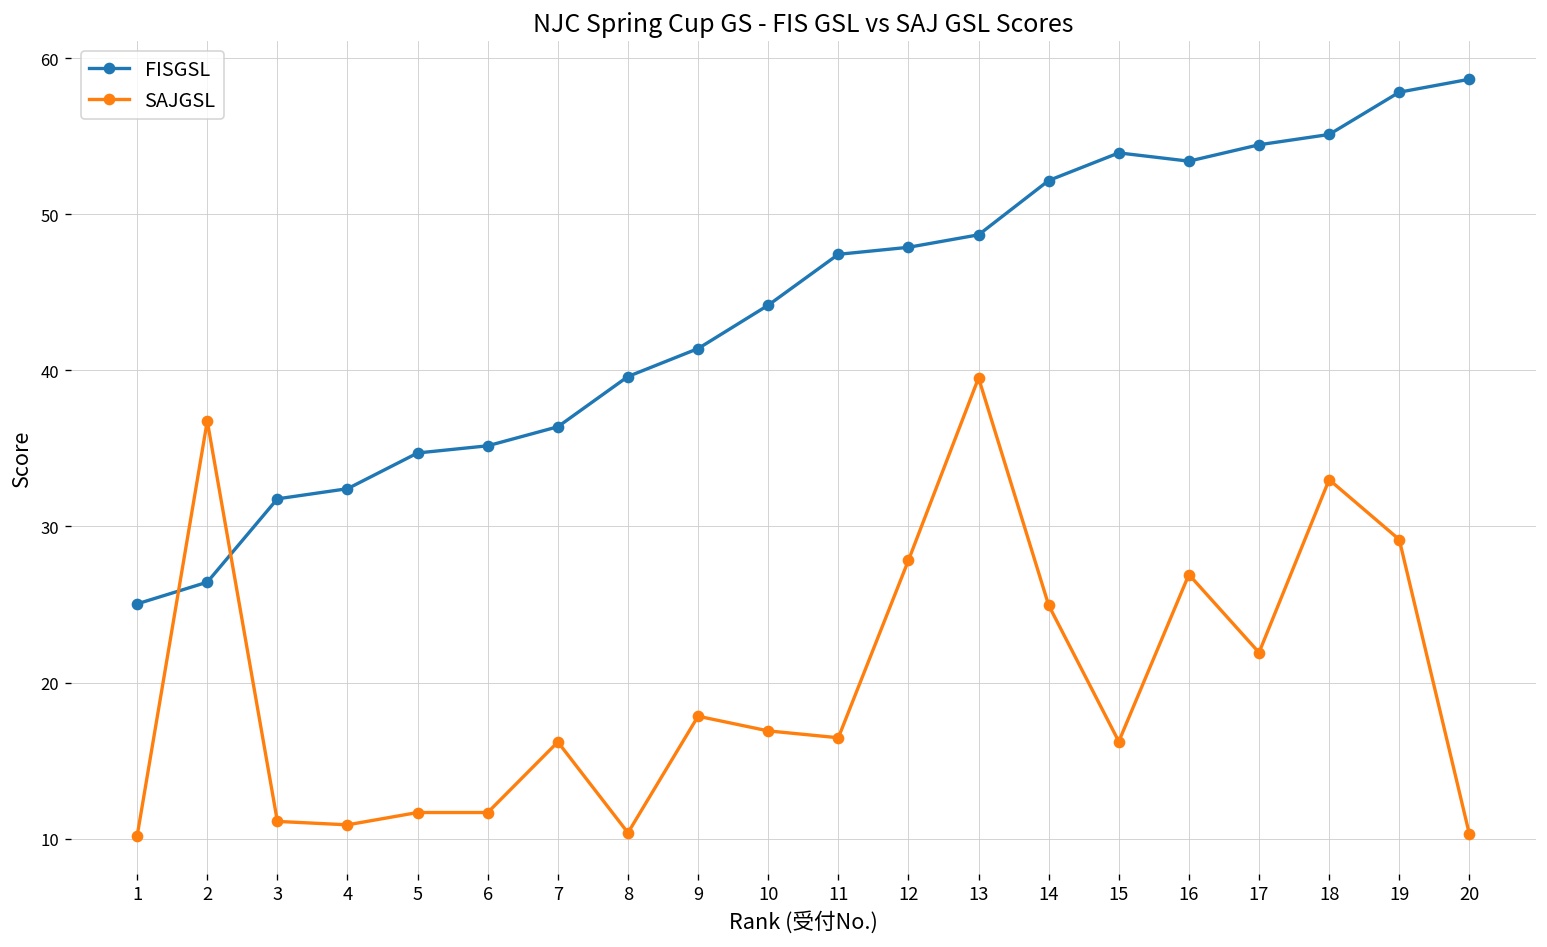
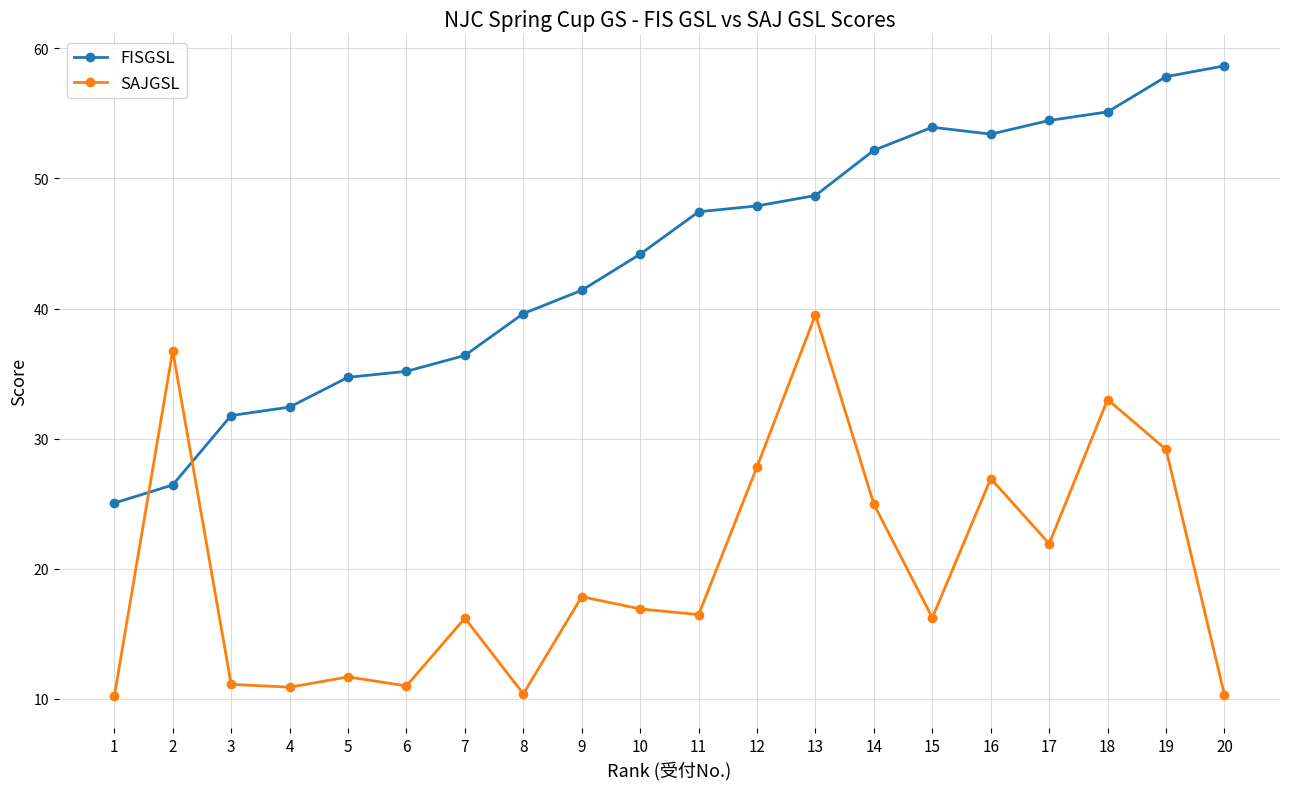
SAJGSL, 6: 11.7 -> 11.0
